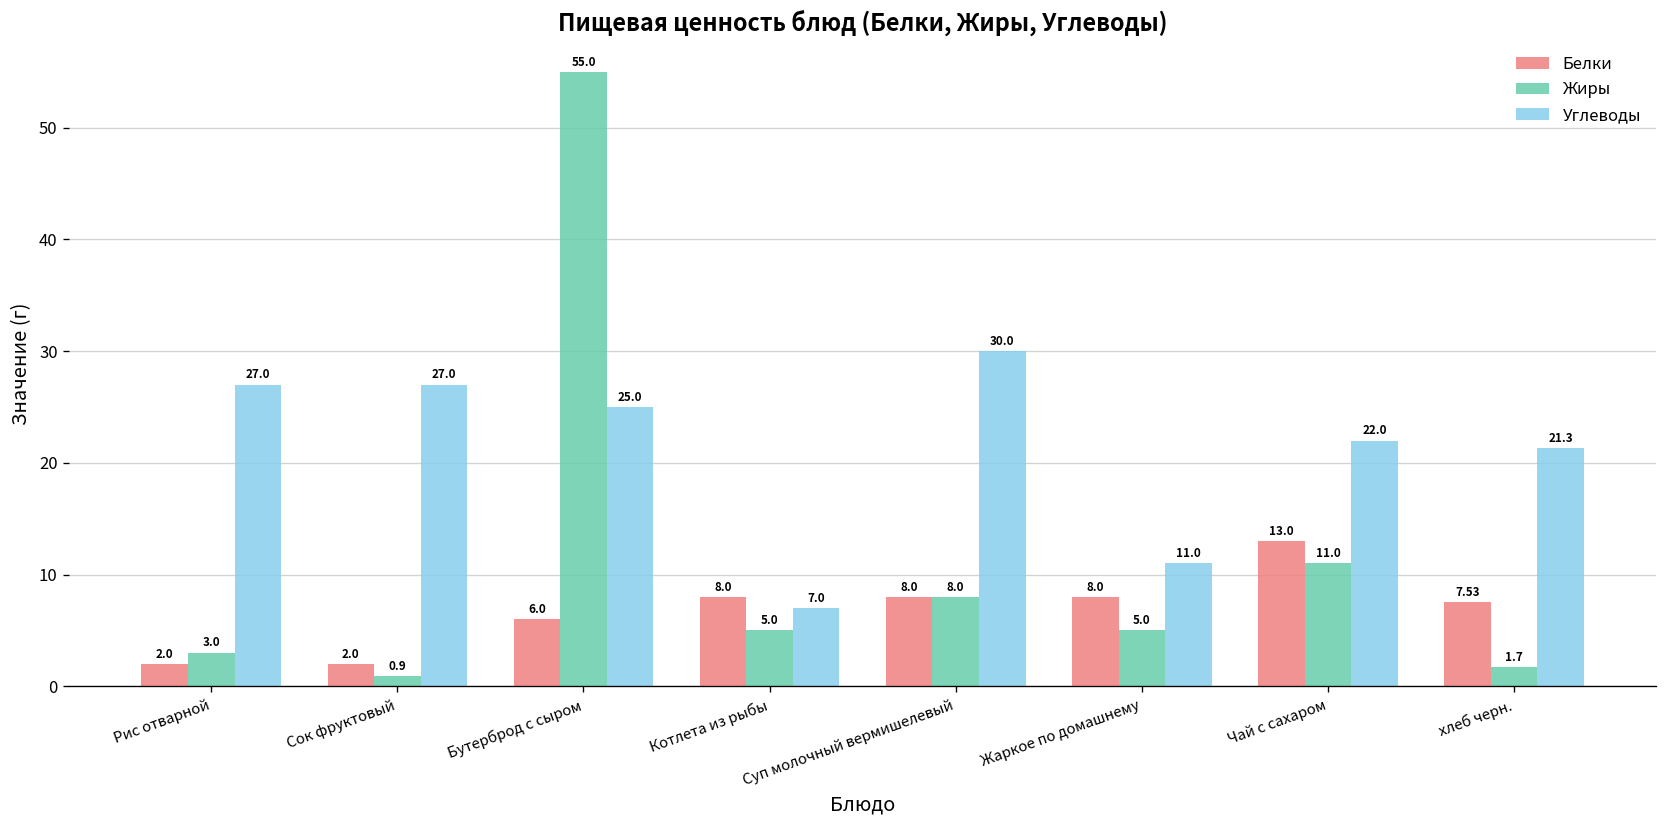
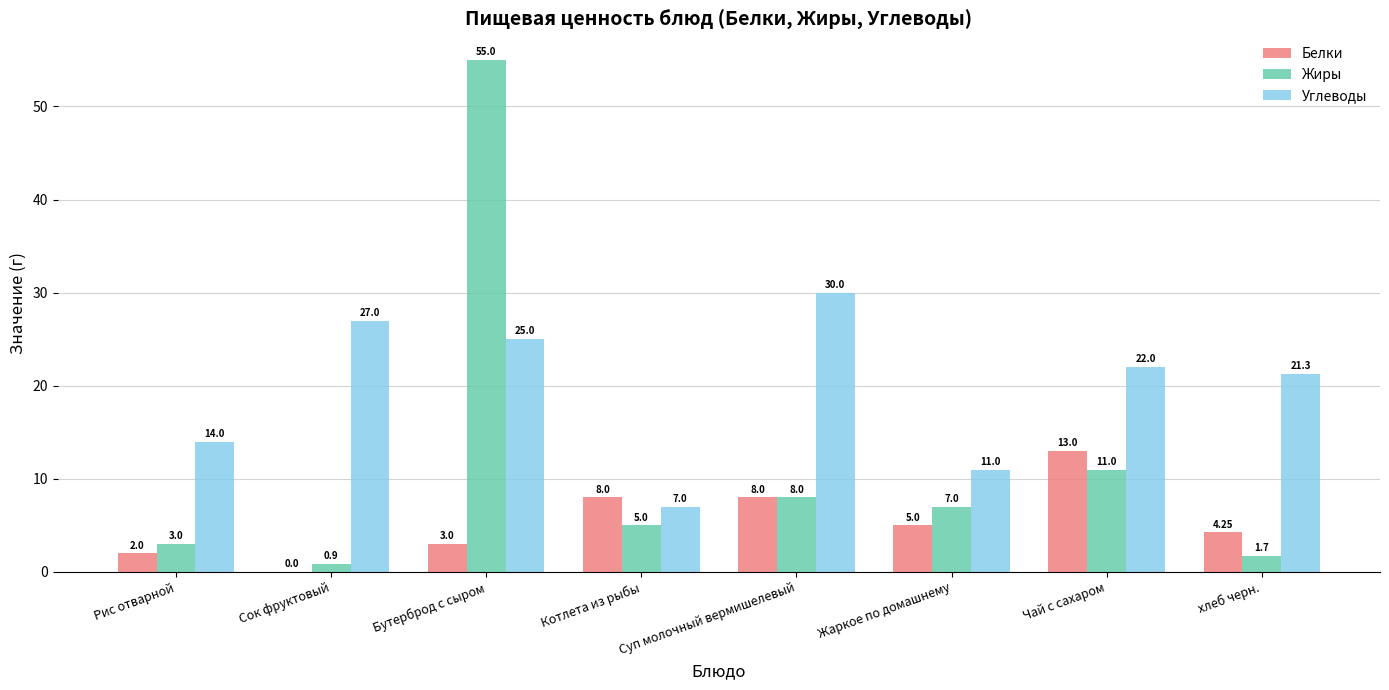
Углеводы, Рис отварной: 27.0 -> 14.0
Белки, Сок фруктовый: 2.0 -> 0.0
Белки, Бутерброд с сыром: 6.0 -> 3.0
Белки, Жаркое по домашнему: 8.0 -> 5.0
Жиры, Жаркое по домашнему: 5.0 -> 7.0
Белки, хлеб черн.: 7.53 -> 4.25
